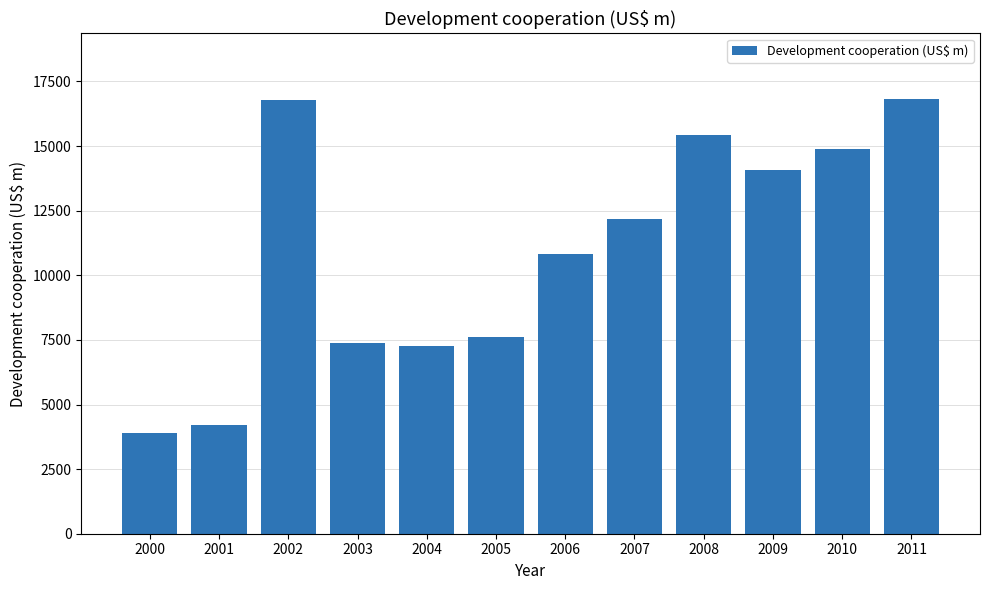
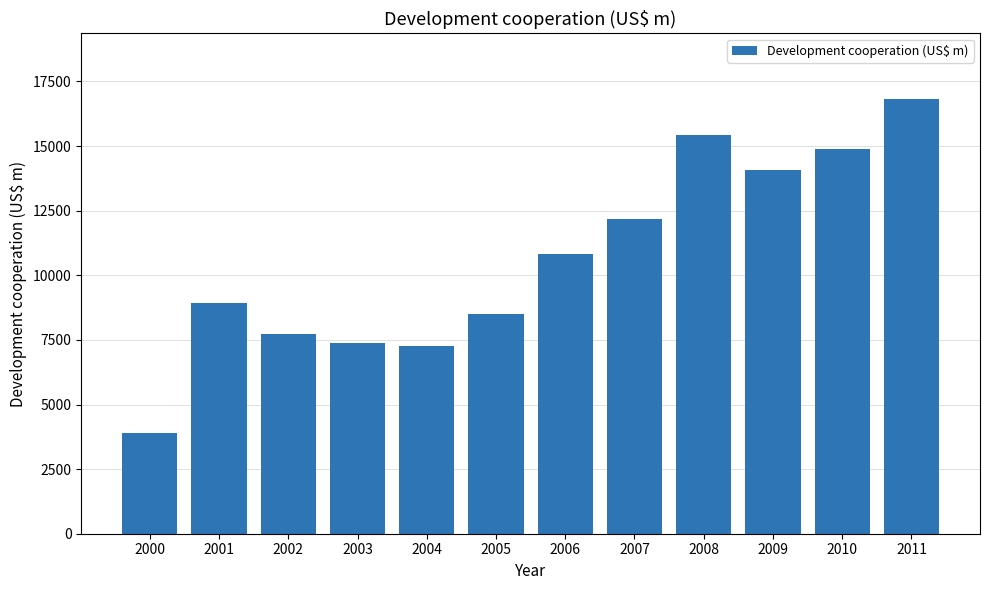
2001: 4200 -> 8900
2002: 16800 -> 7700
2005: 7600 -> 8500
